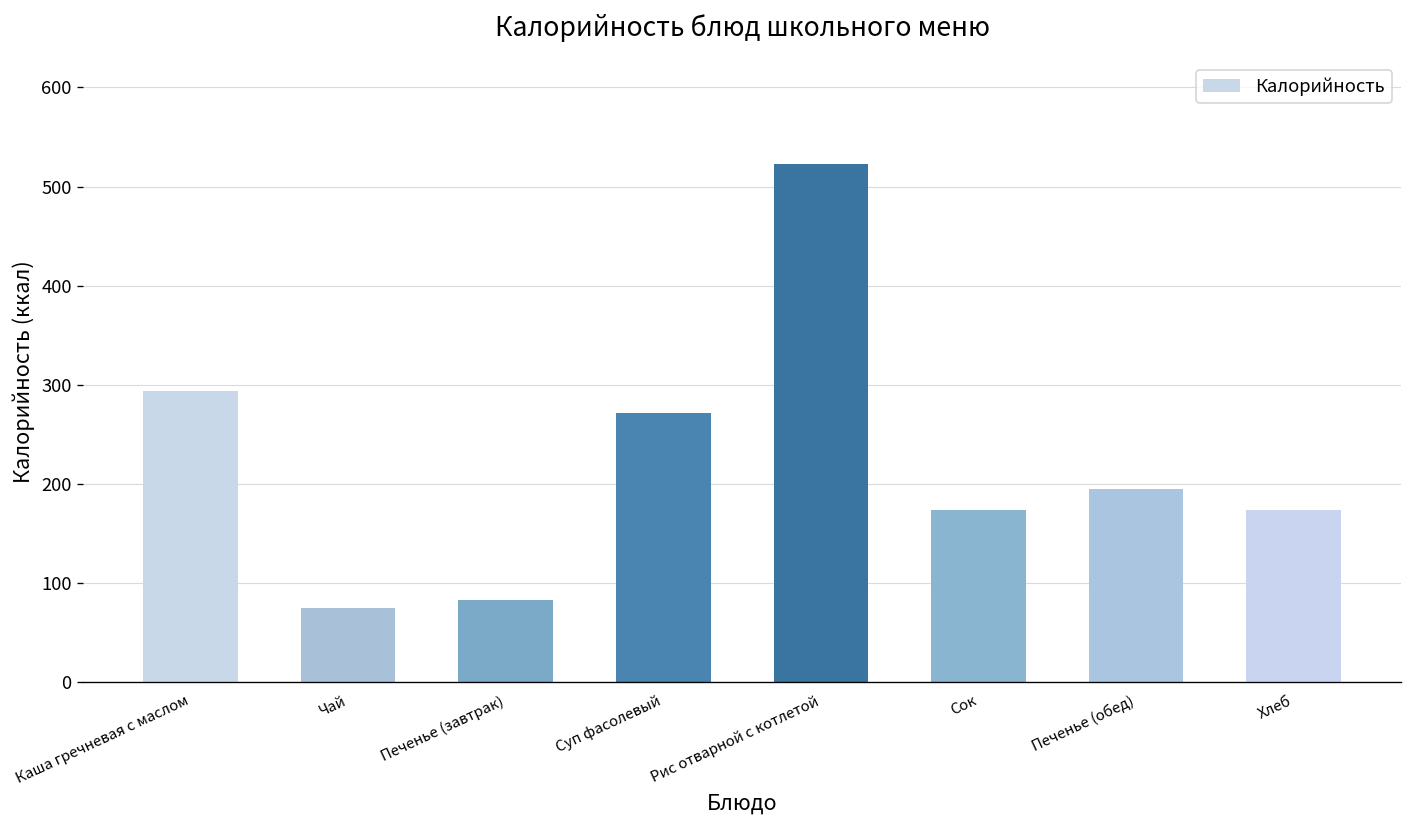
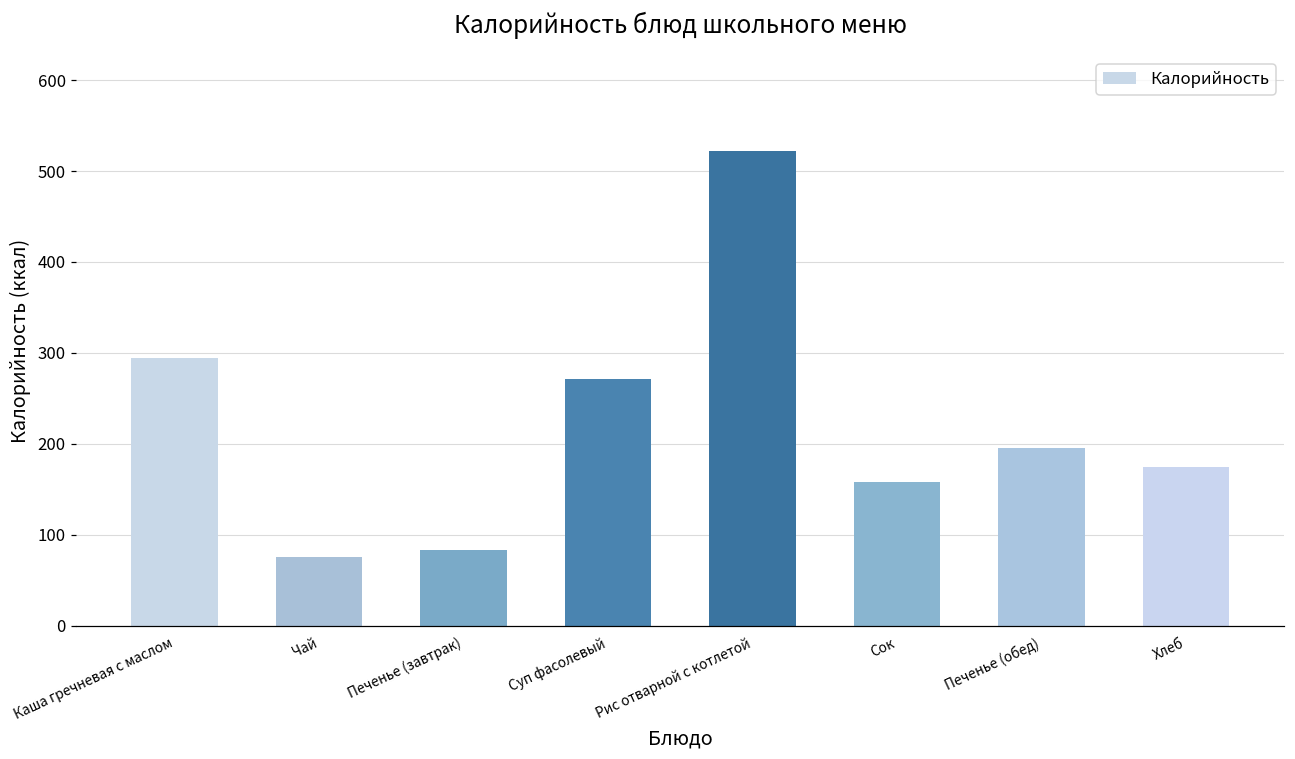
Сок: 170 -> 160
